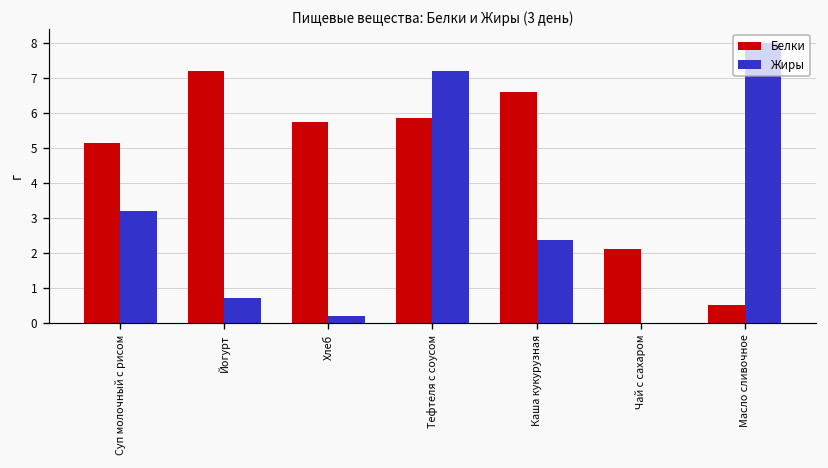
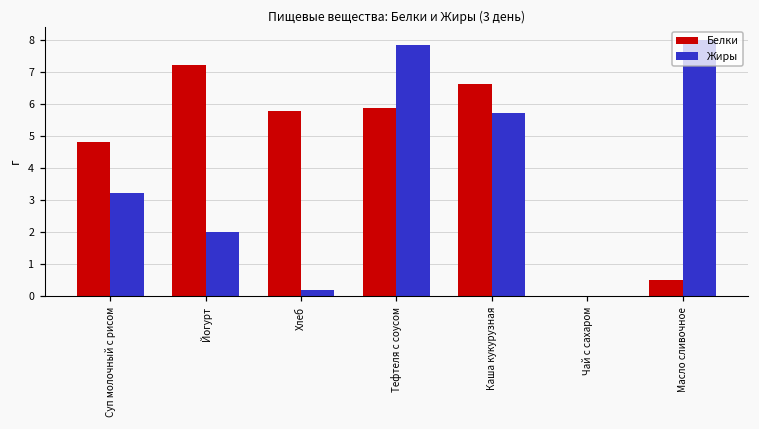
Белки, Суп молочный с рисом: 5.1 -> 4.8
Жиры, Йогурт: 0.7 -> 2.0
Жиры, Тефтеля с соусом: 7.2 -> 7.8
Жиры, Каша кукурузная: 2.4 -> 5.7
Белки, Чай с сахаром: 2.1 -> 0.0
